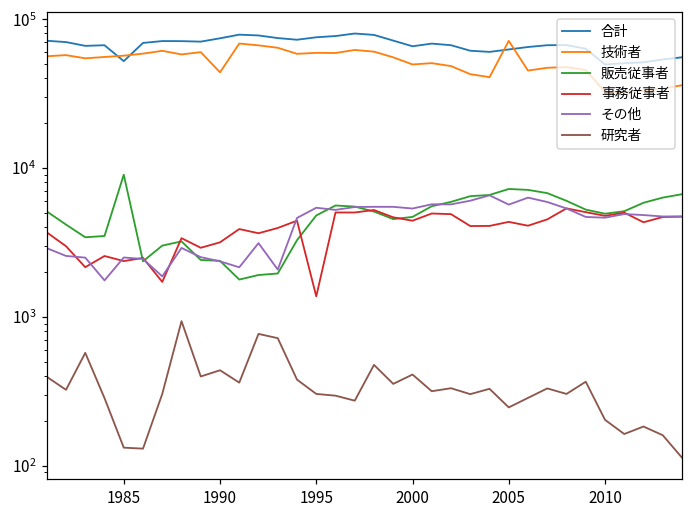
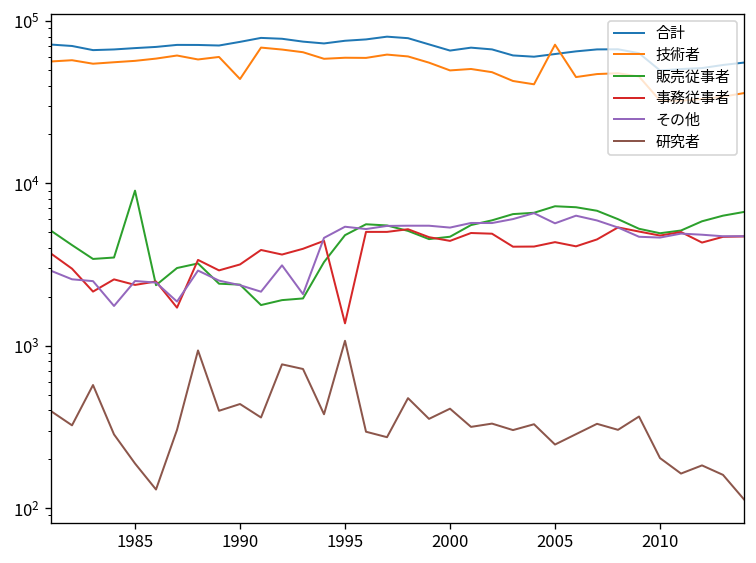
合計, 1985: 52000 -> 70000
研究者, 1985: 130 -> 190
研究者, 1995: 300 -> 1100
